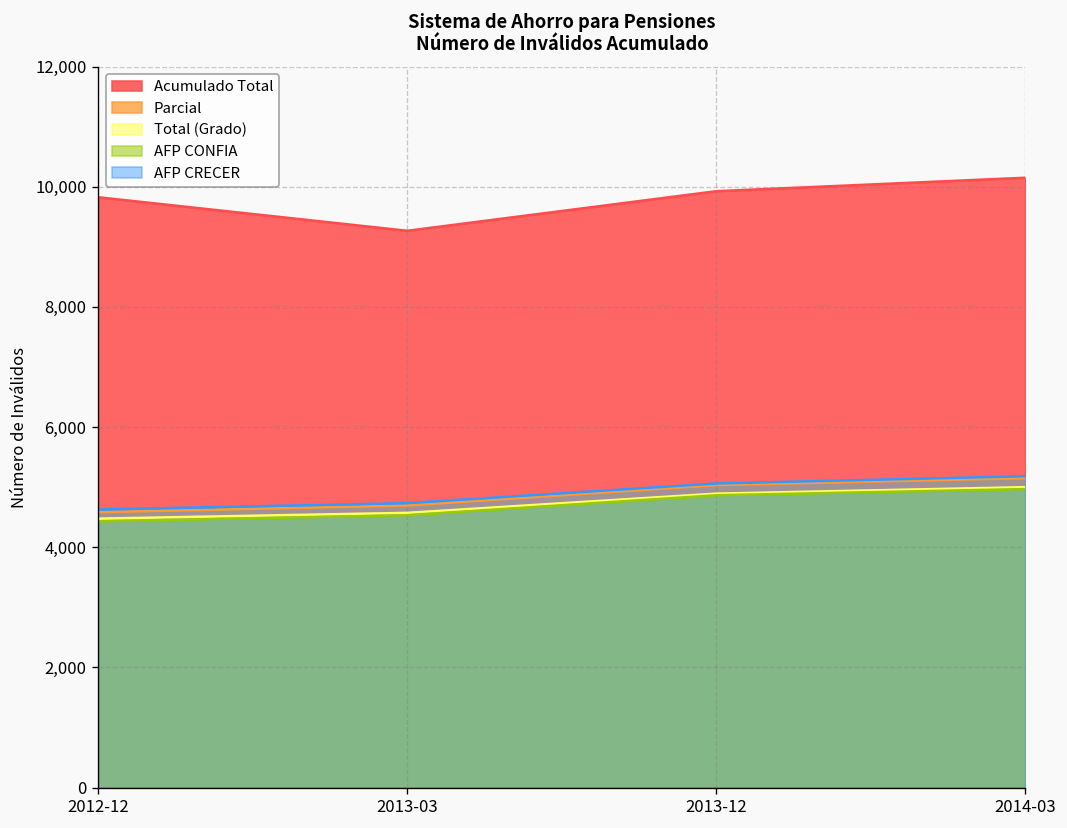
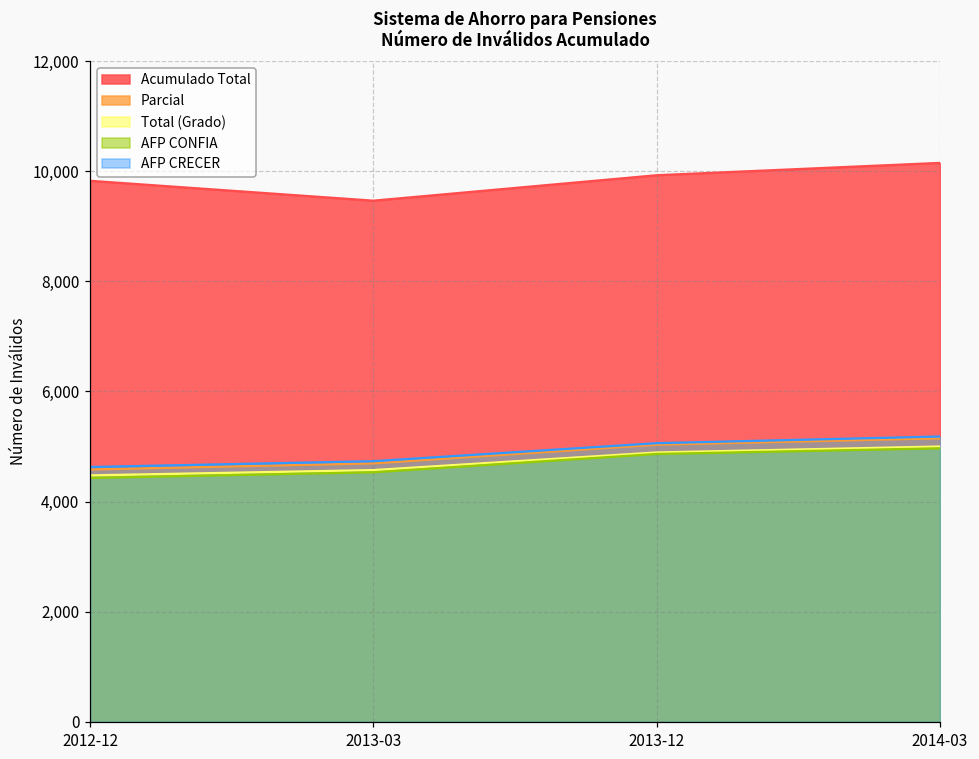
Acumulado Total, 2013-03: 9,300 -> 9,500
